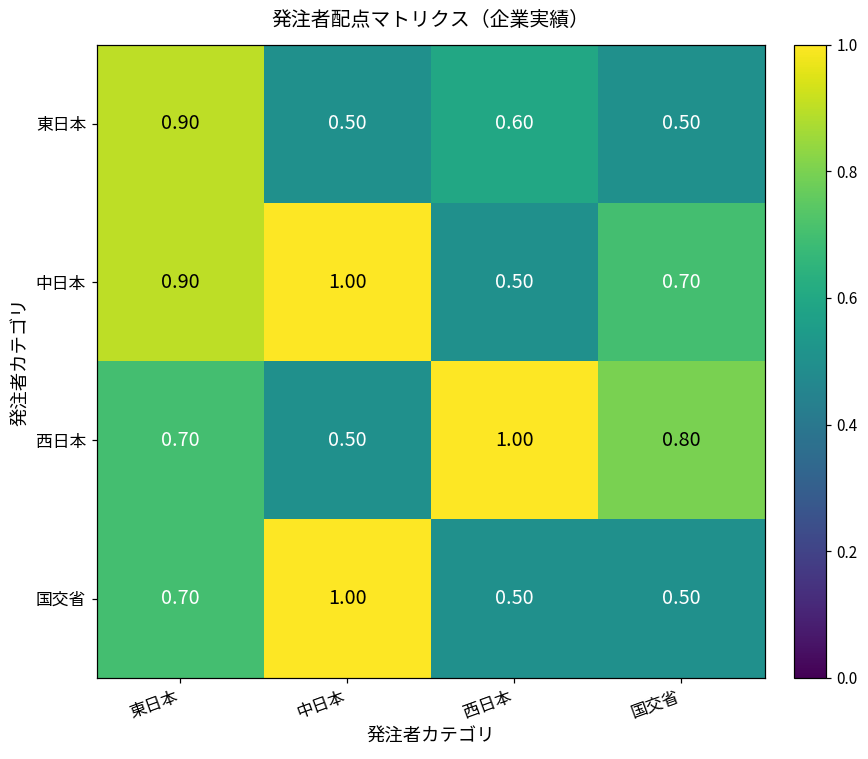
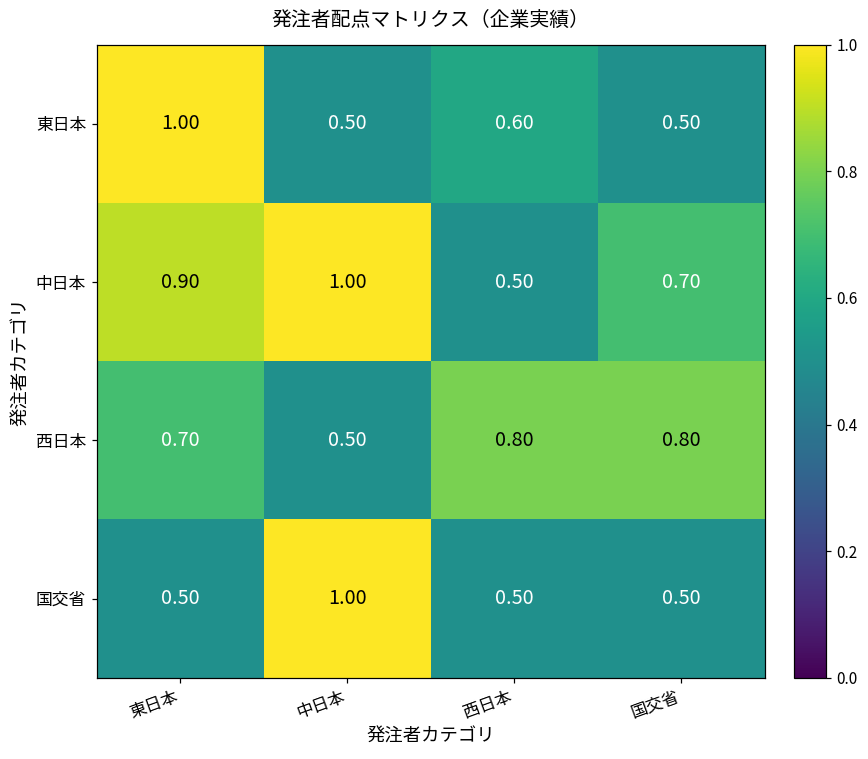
東日本, 東日本: 0.90 -> 1.00
西日本, 西日本: 1.00 -> 0.80
国交省, 東日本: 0.70 -> 0.50
